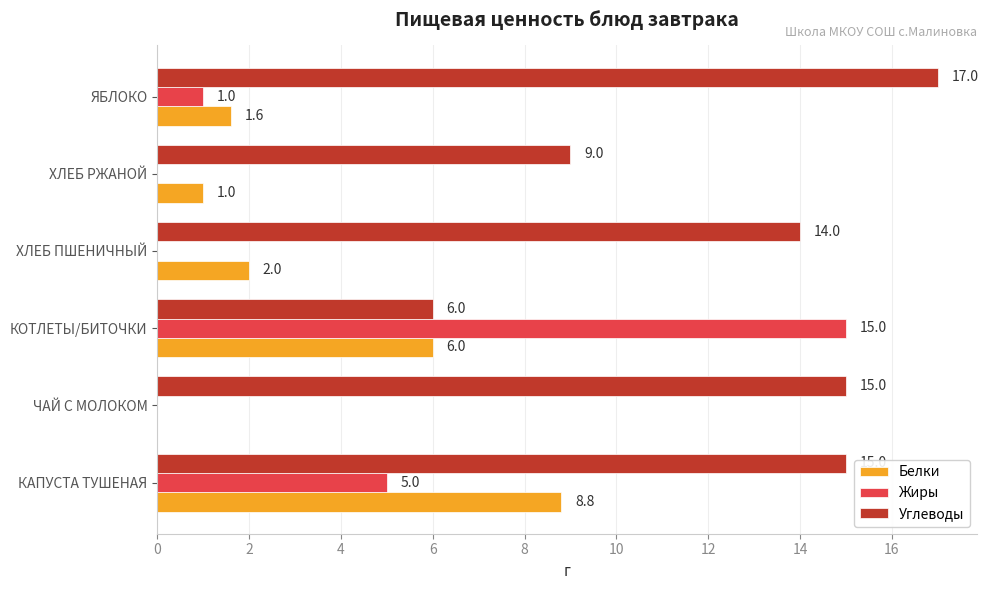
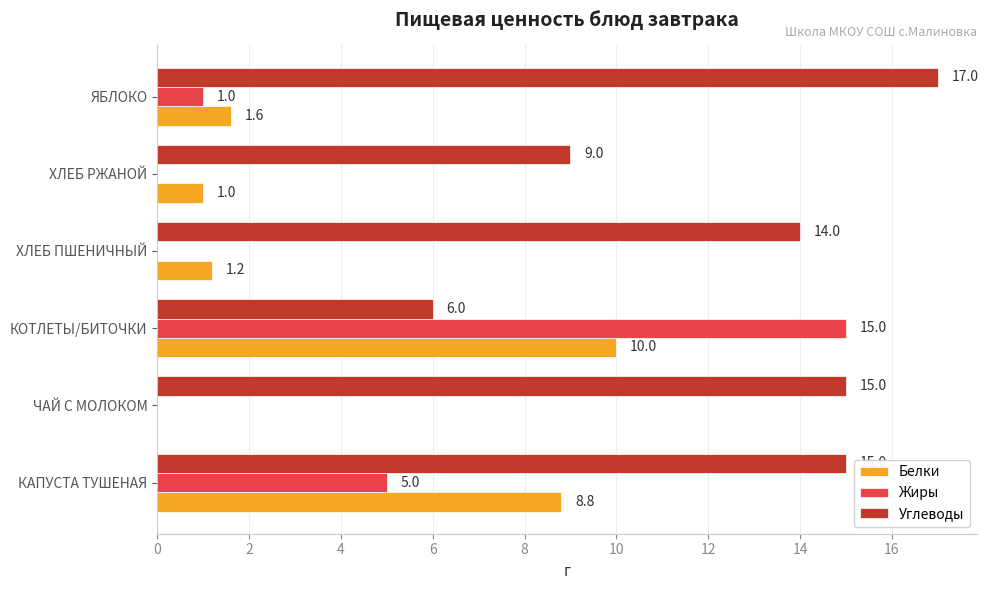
Белки, ХЛЕБ ПШЕНИЧНЫЙ: 2.0 -> 1.2
Белки, КОТЛЕТЫ/БИТОЧКИ: 6.0 -> 10.0
